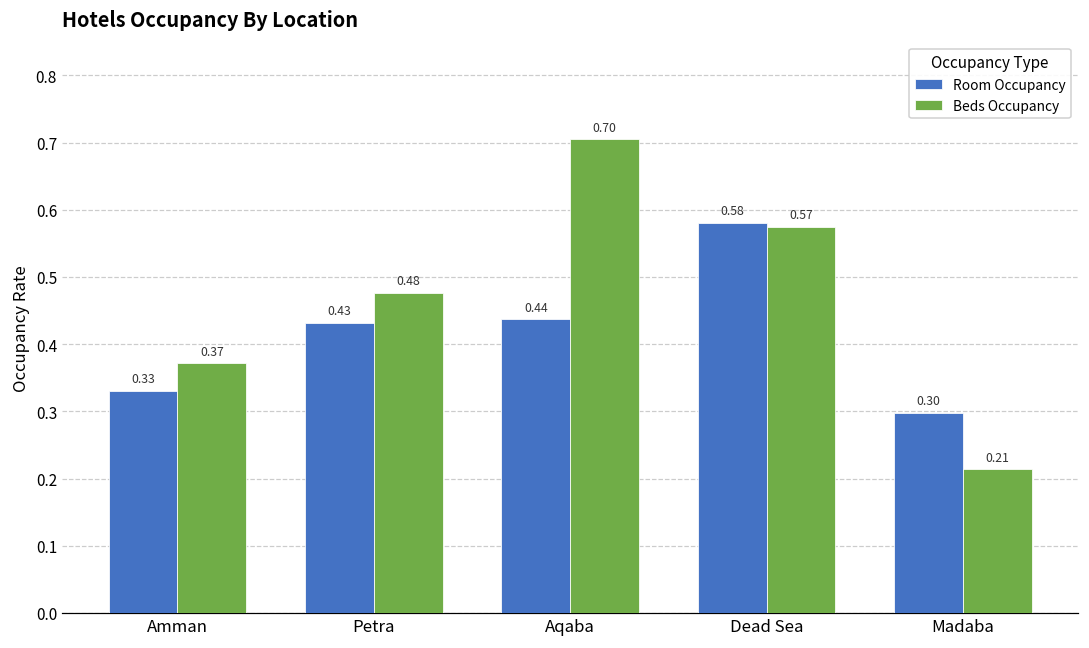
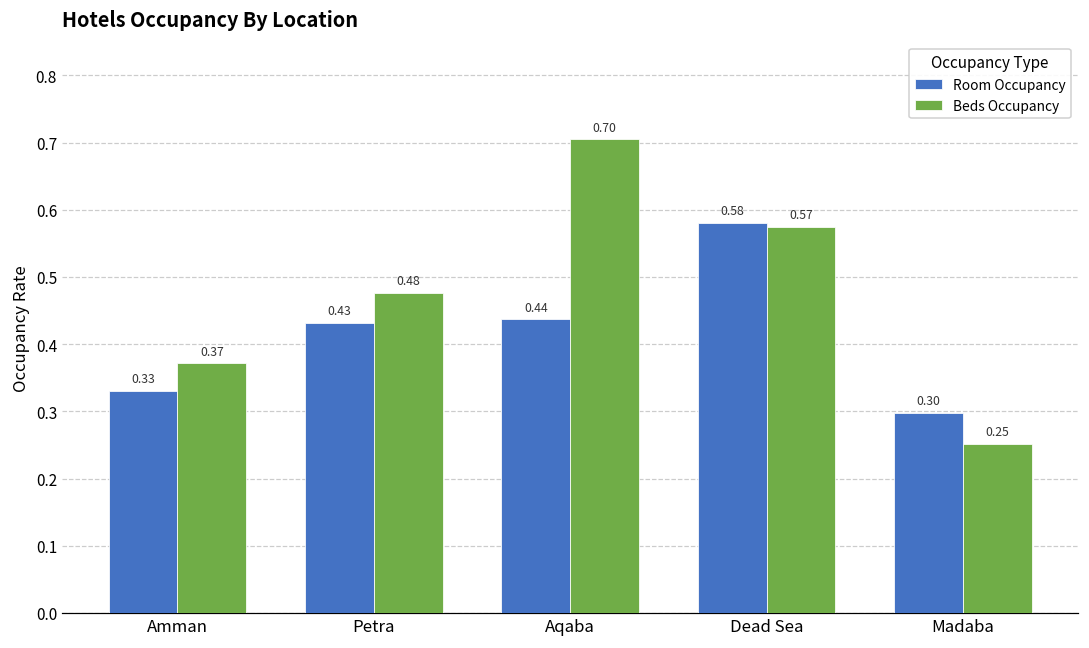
Beds Occupancy, Madaba: 0.21 -> 0.25
